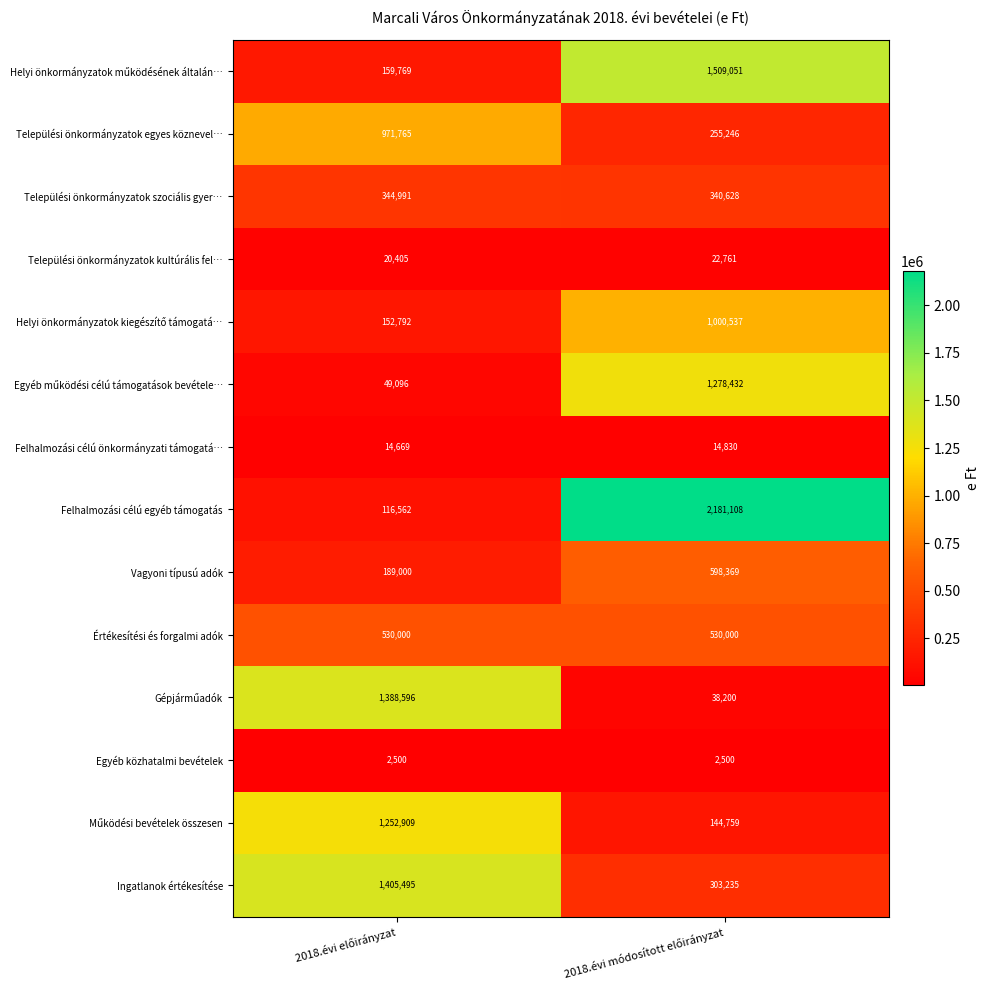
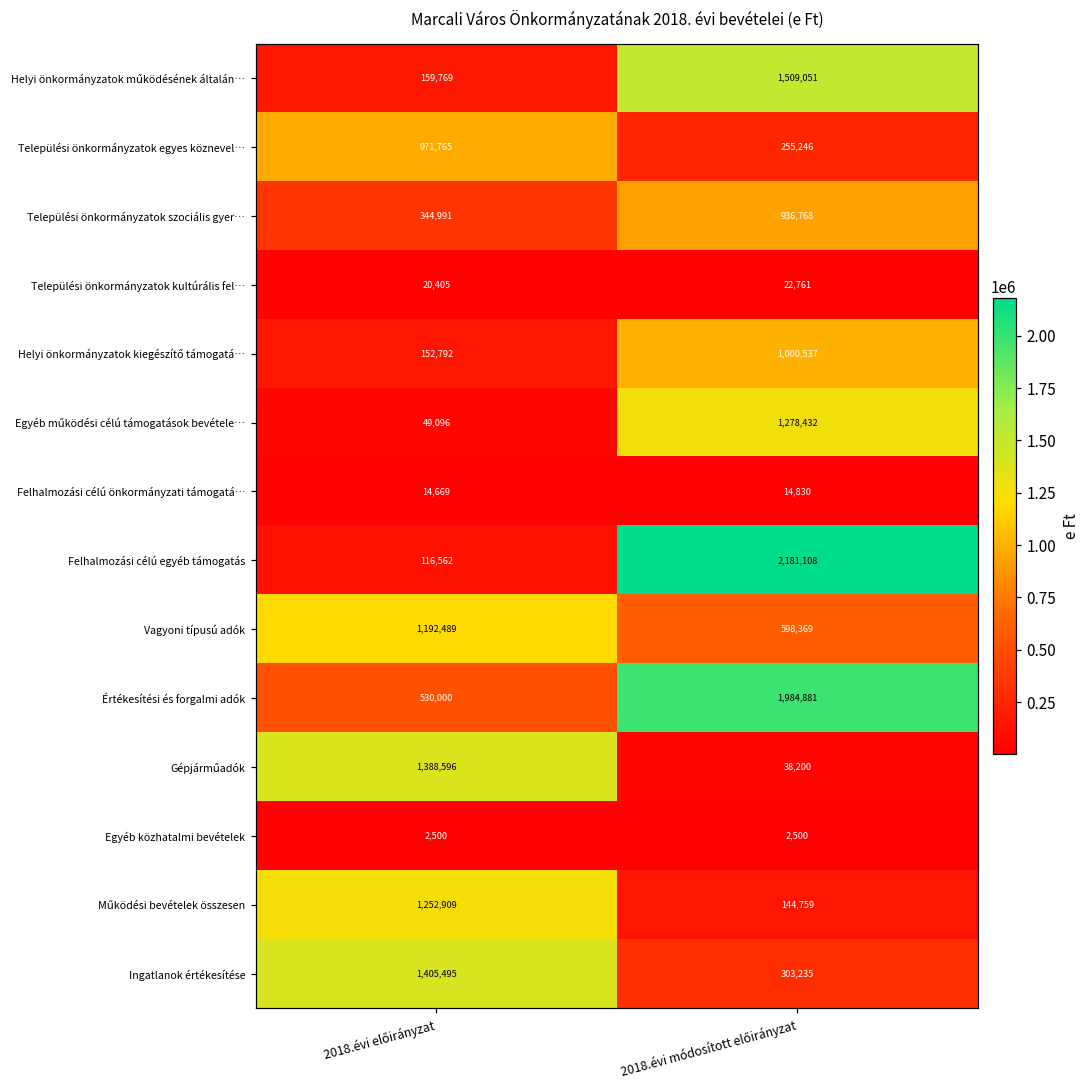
Települési önkormányzatok szociális gyer…, 2018.évi módosított előirányzat: 340,628 -> 936,768
Vagyoni típusú adók, 2018.évi előirányzat: 189,000 -> 1,192,489
Értékesítési és forgalmi adók, 2018.évi módosított előirányzat: 530,000 -> 1,984,881
